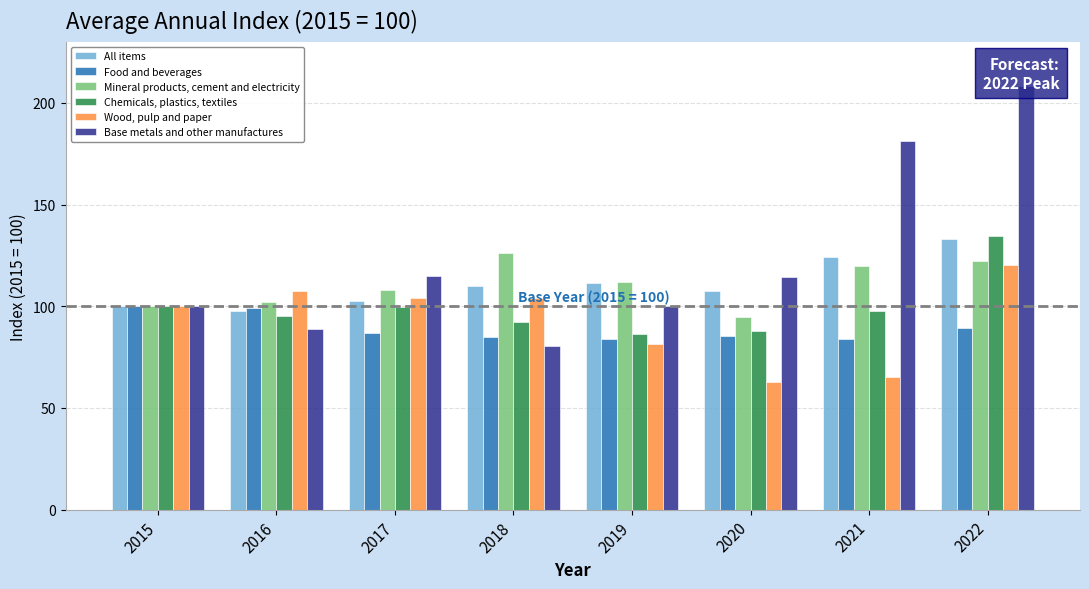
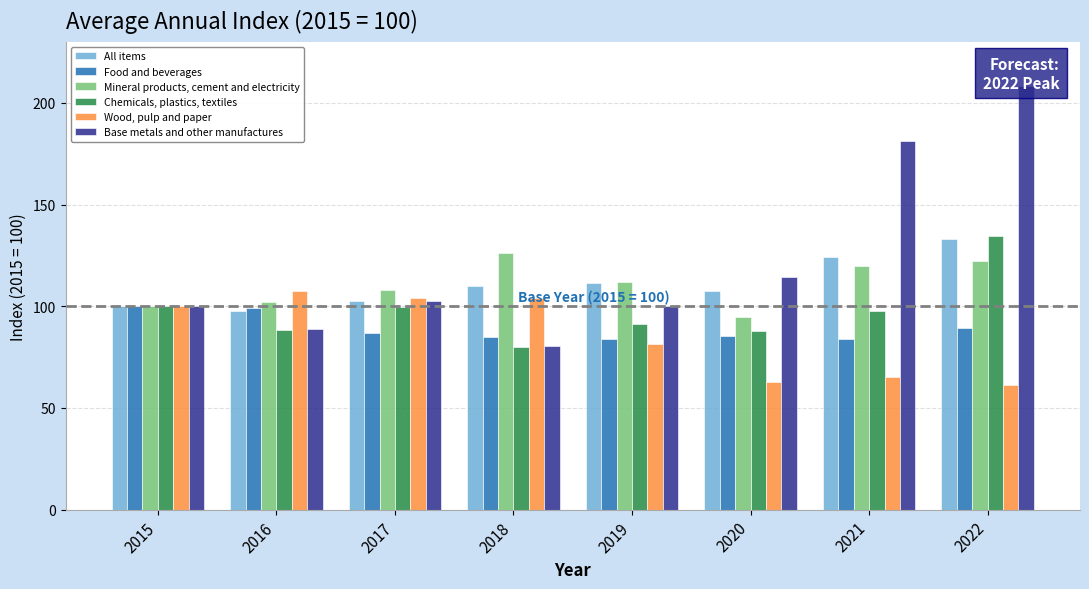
Chemicals, plastics, textiles, 2016: 95 -> 89
Base metals and other manufactures, 2017: 115 -> 102
Chemicals, plastics, textiles, 2018: 92 -> 80
Chemicals, plastics, textiles, 2019: 86 -> 91
Wood, pulp and paper, 2022: 120 -> 61
